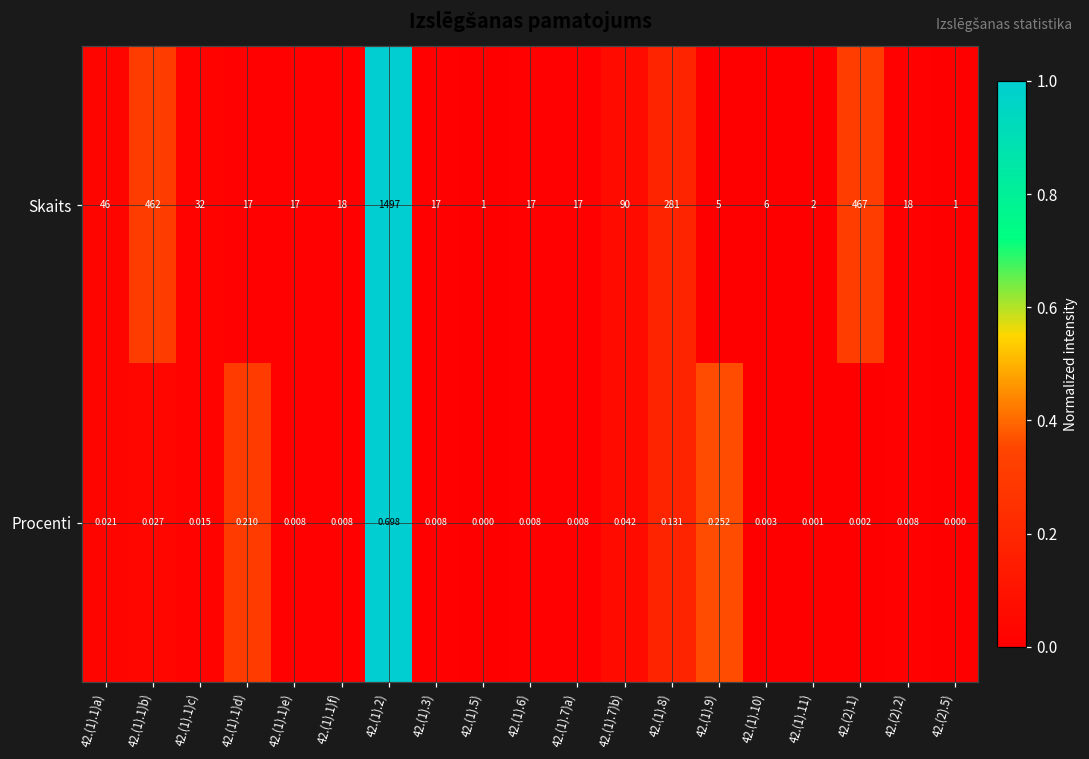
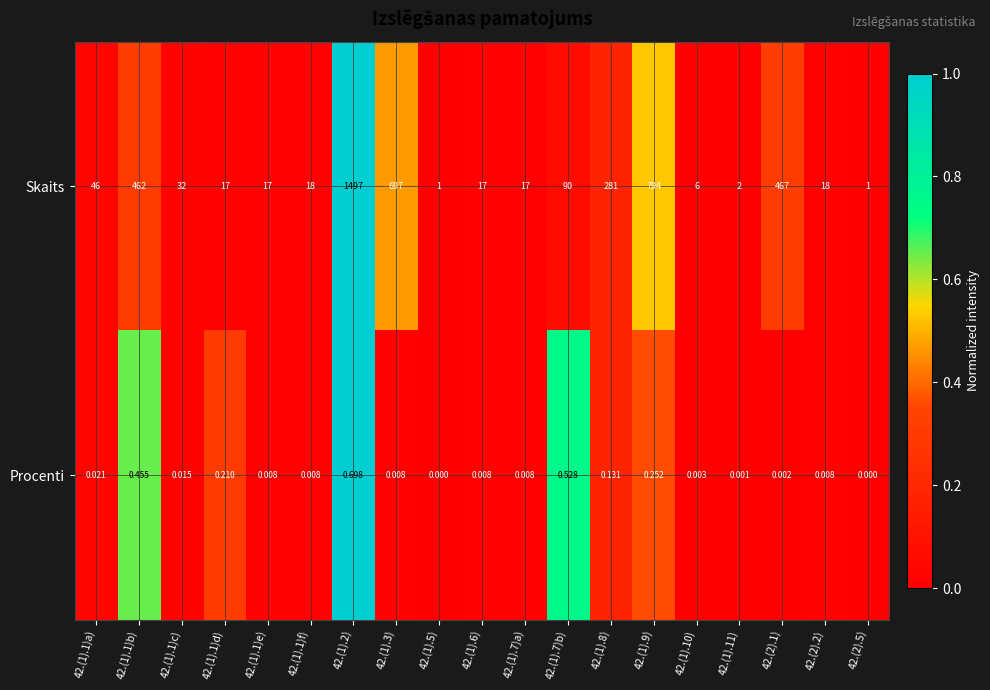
Skaits, 42.(1).3): 17 -> 697
Skaits, 42.(1).9): 5 -> 794
Procenti, 42.(1).1)b): 0.027 -> 0.455
Procenti, 42.(1).7)b): 0.042 -> 0.528
